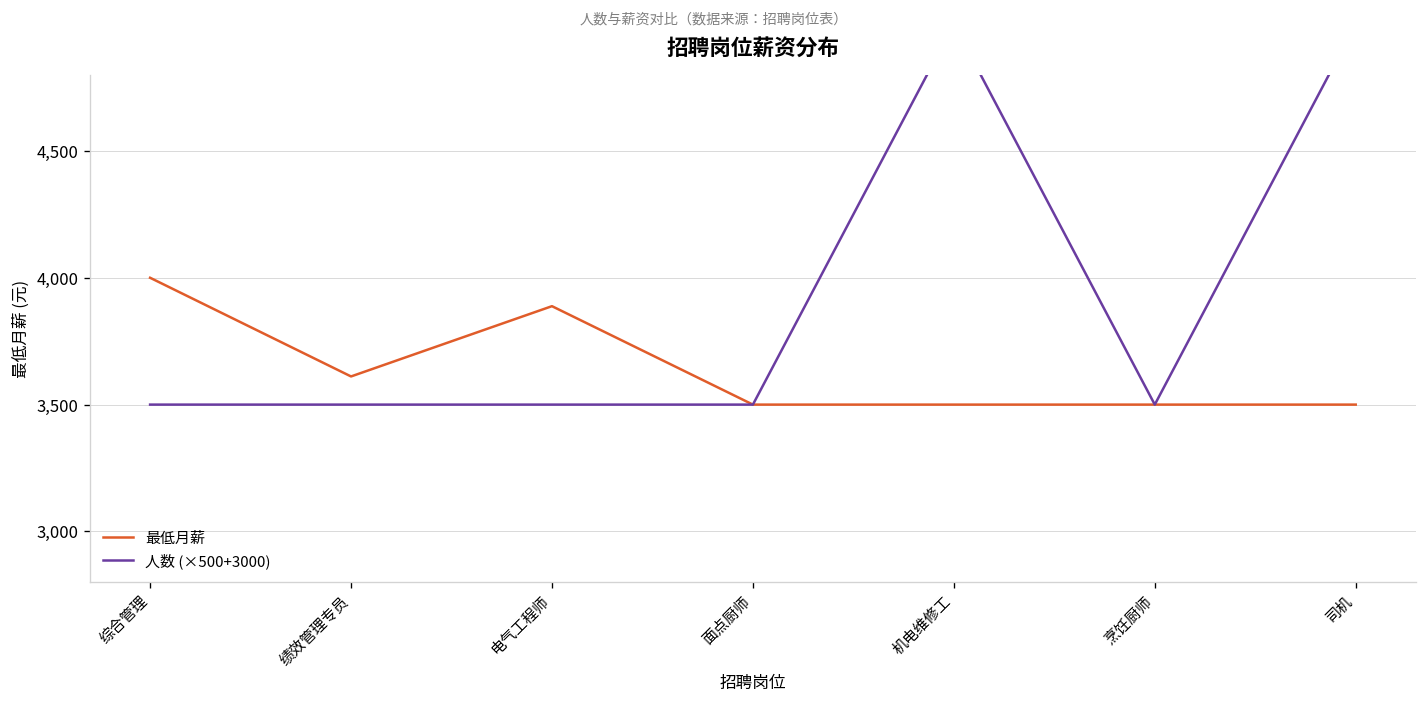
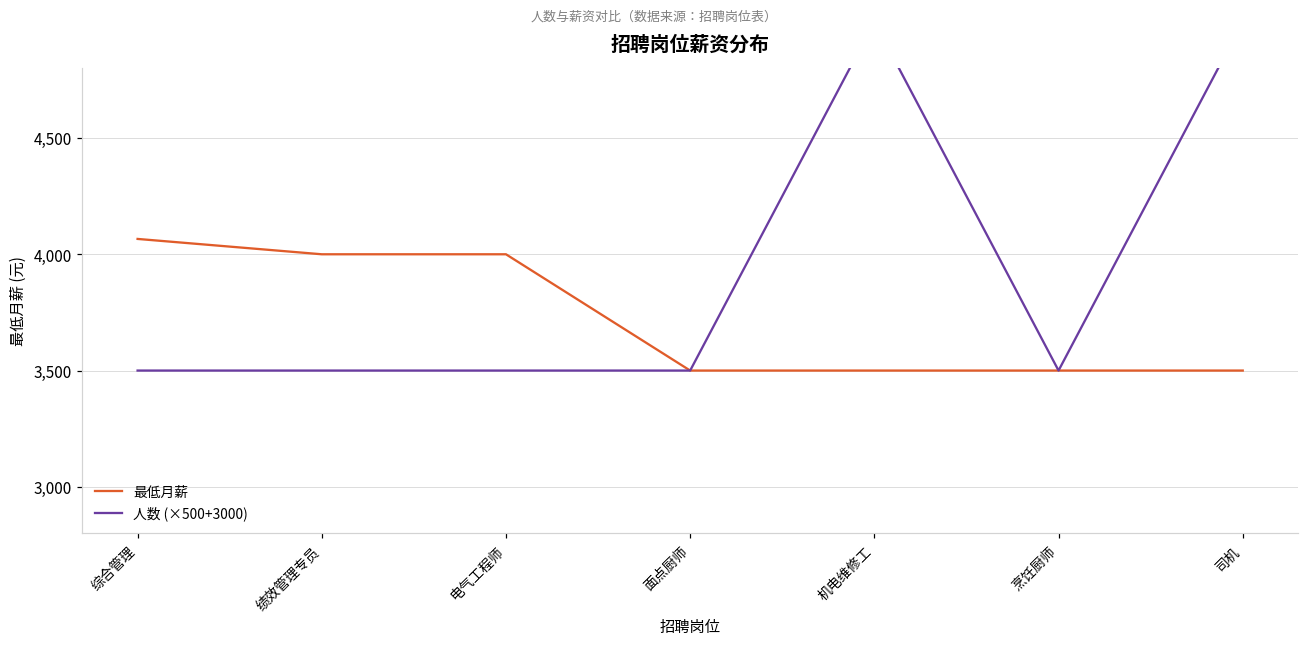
最低月薪, 综合管理: 4,000 -> 4,070
最低月薪, 绩效管理专员: 3,610 -> 4,000
最低月薪, 电气工程师: 3,890 -> 4,000
